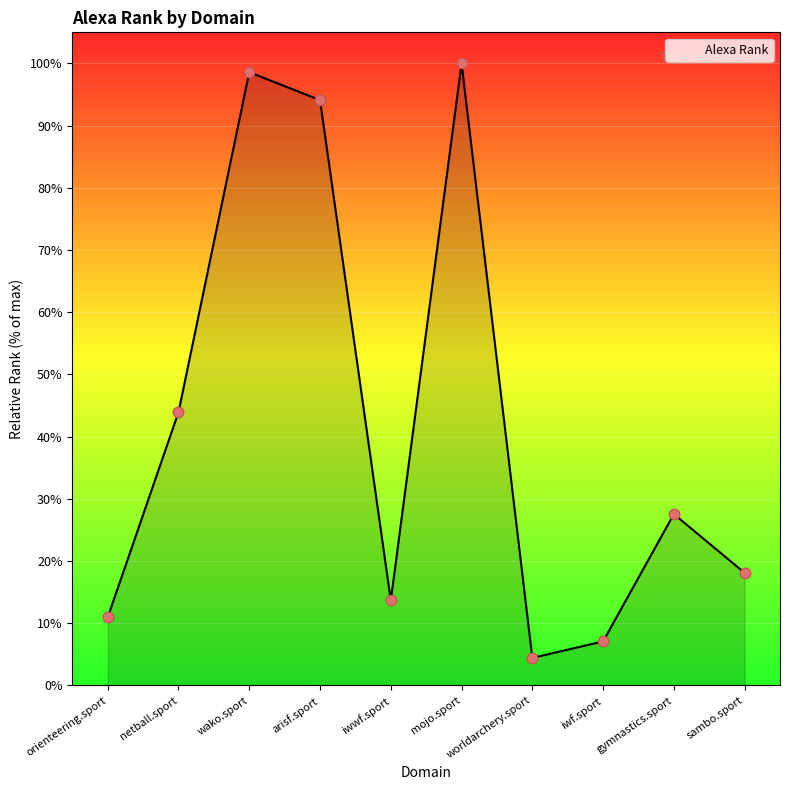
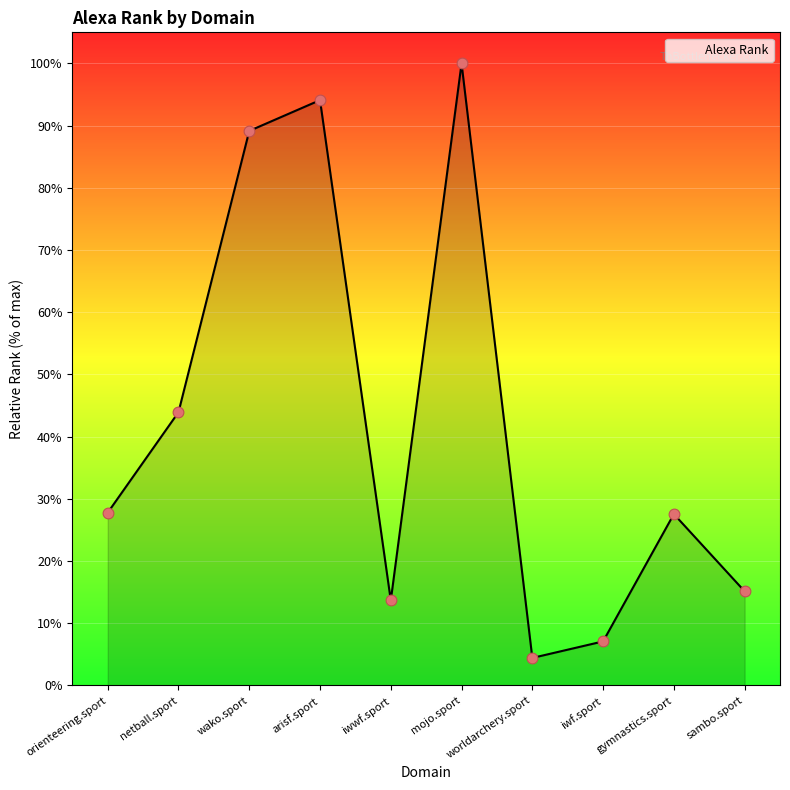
orienteering.sport: 11% -> 28%
wako.sport: 99% -> 89%
sambo.sport: 18% -> 15%
